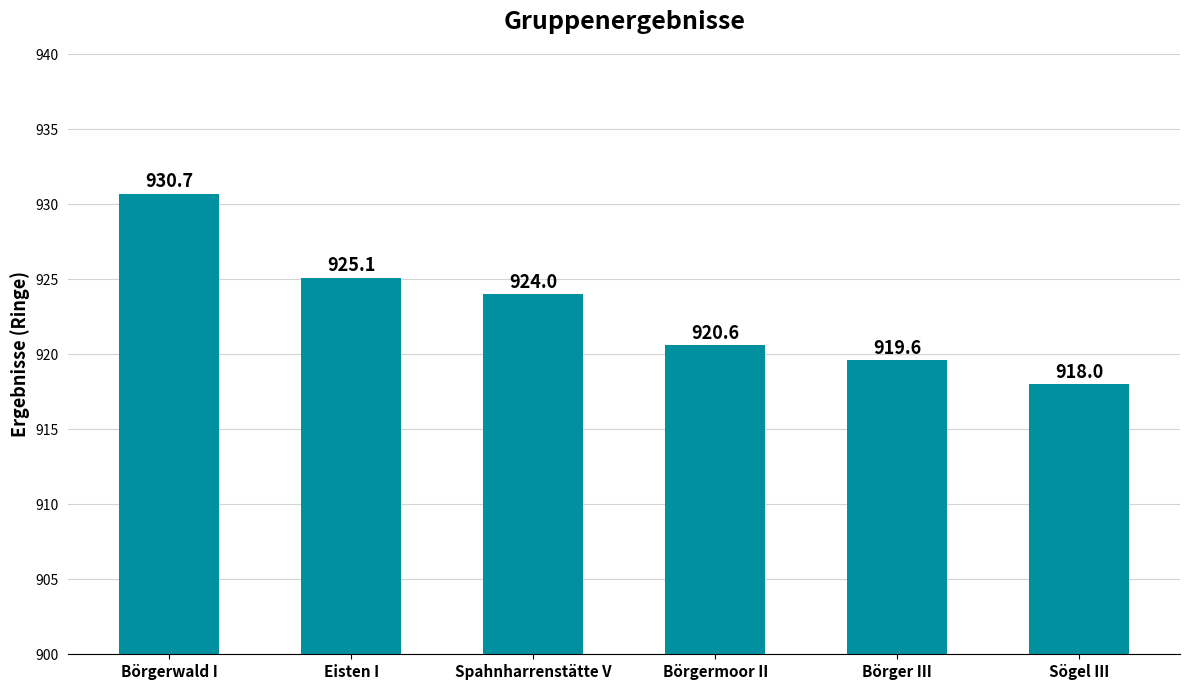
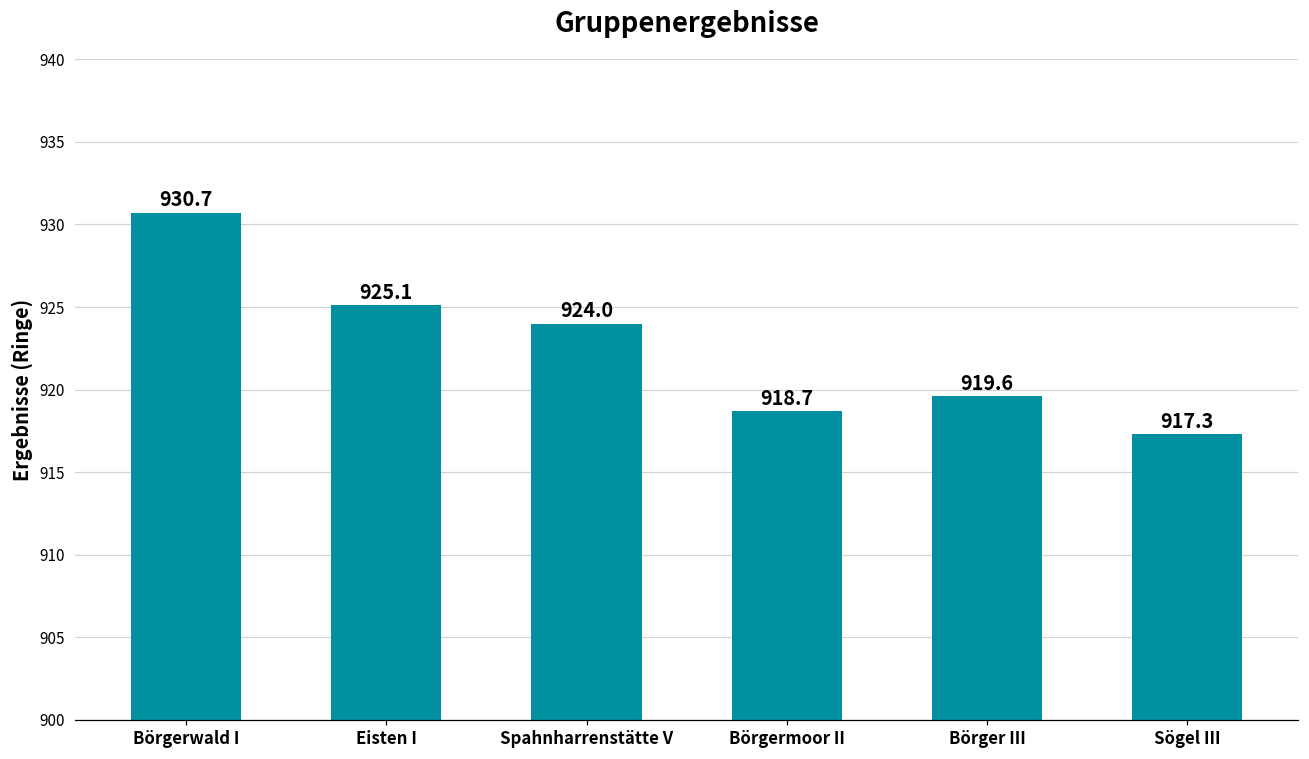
Börgermoor II: 920.6 -> 918.7
Sögel III: 918.0 -> 917.3
